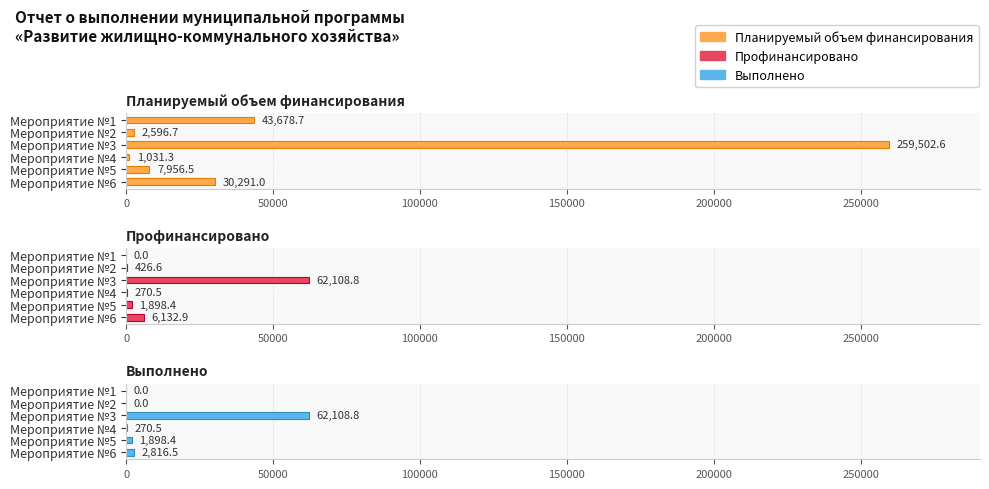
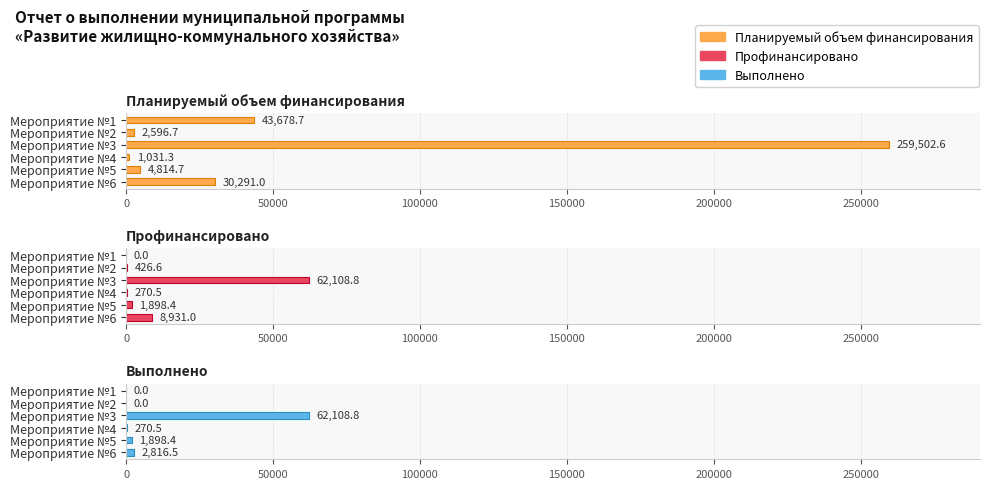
Планируемый объем финансирования, Мероприятие №5: 7,956.5 -> 4,814.7
Профинансировано, Мероприятие №6: 6,132.9 -> 8,931.0
